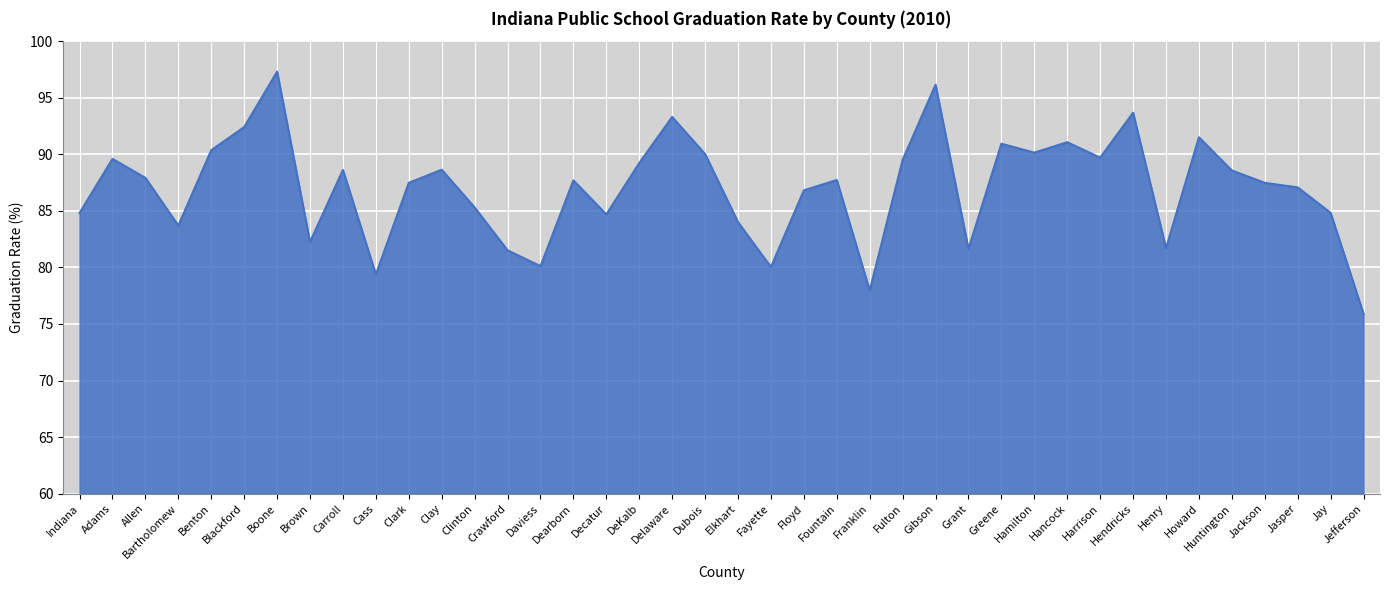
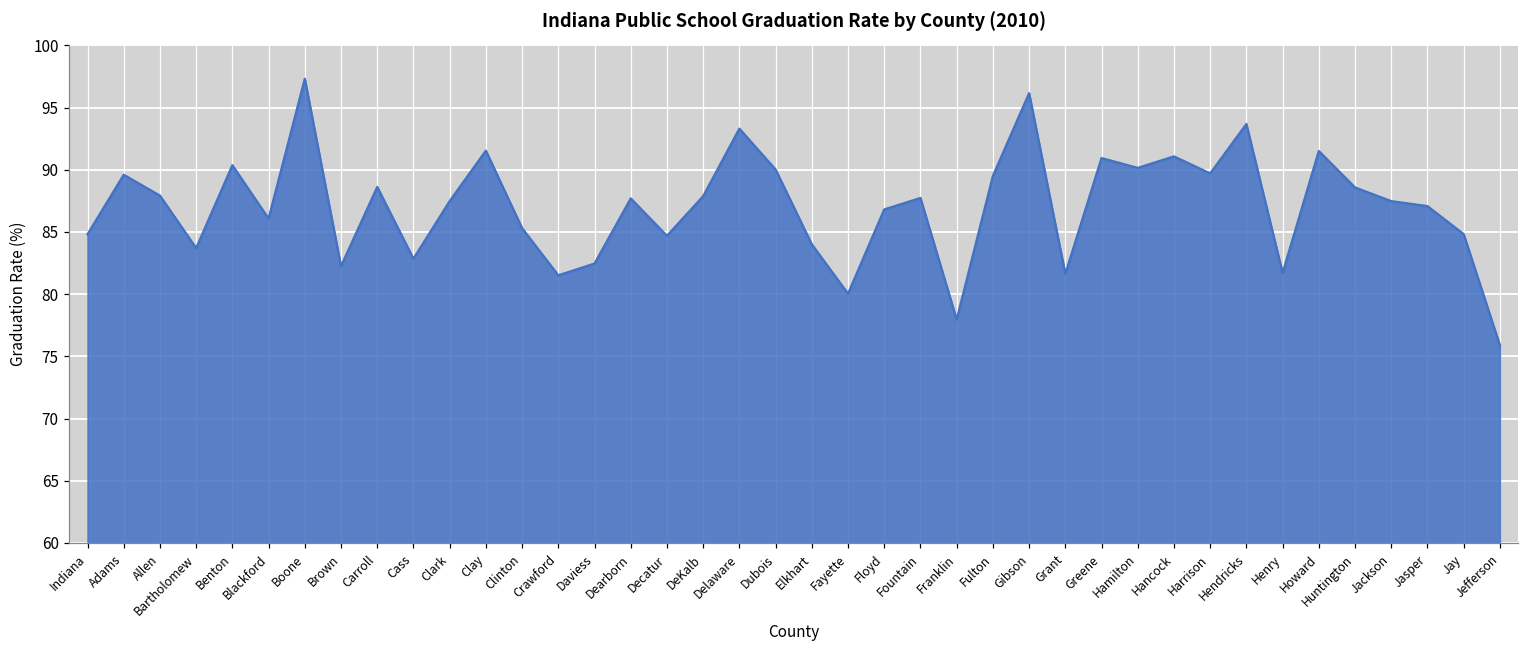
Blackford: 92.4 -> 86.1
Cass: 79.4 -> 82.8
Clay: 88.6 -> 91.5
Daviess: 80.1 -> 82.5
DeKalb: 89.2 -> 87.9
